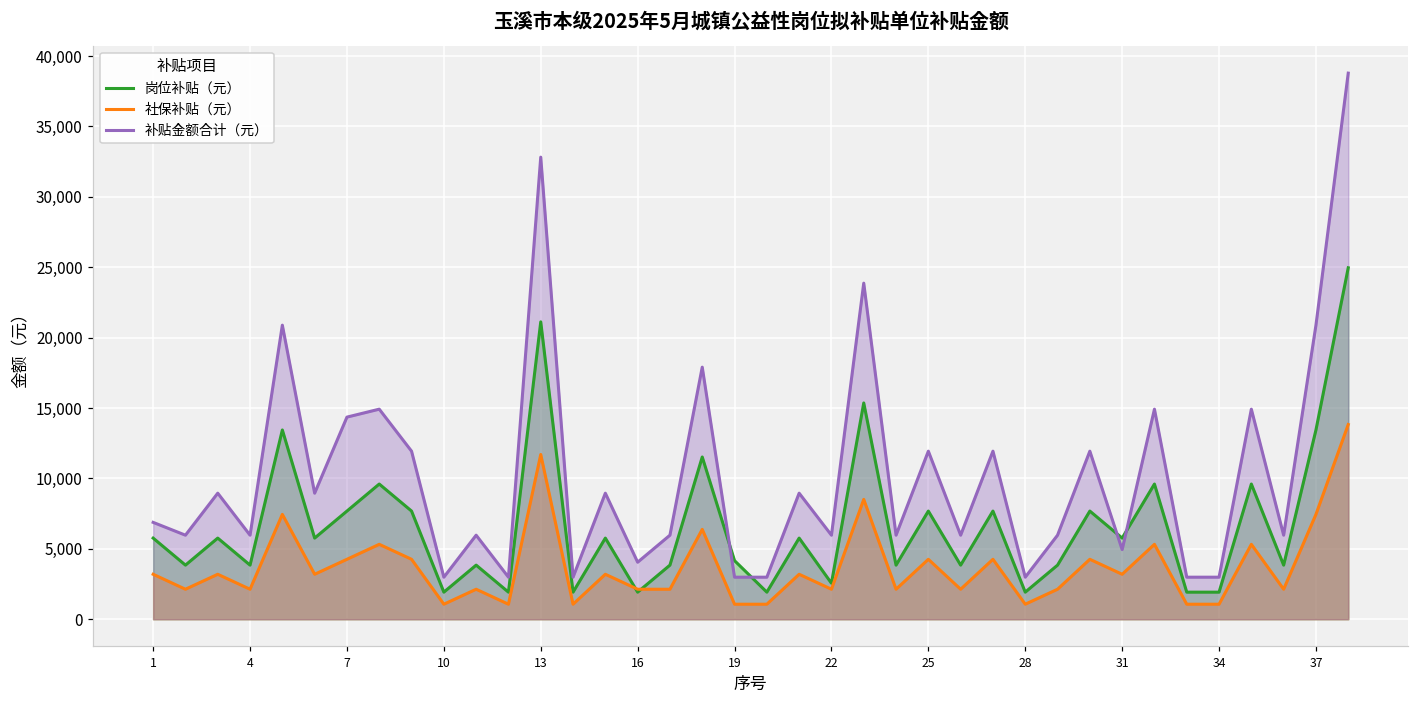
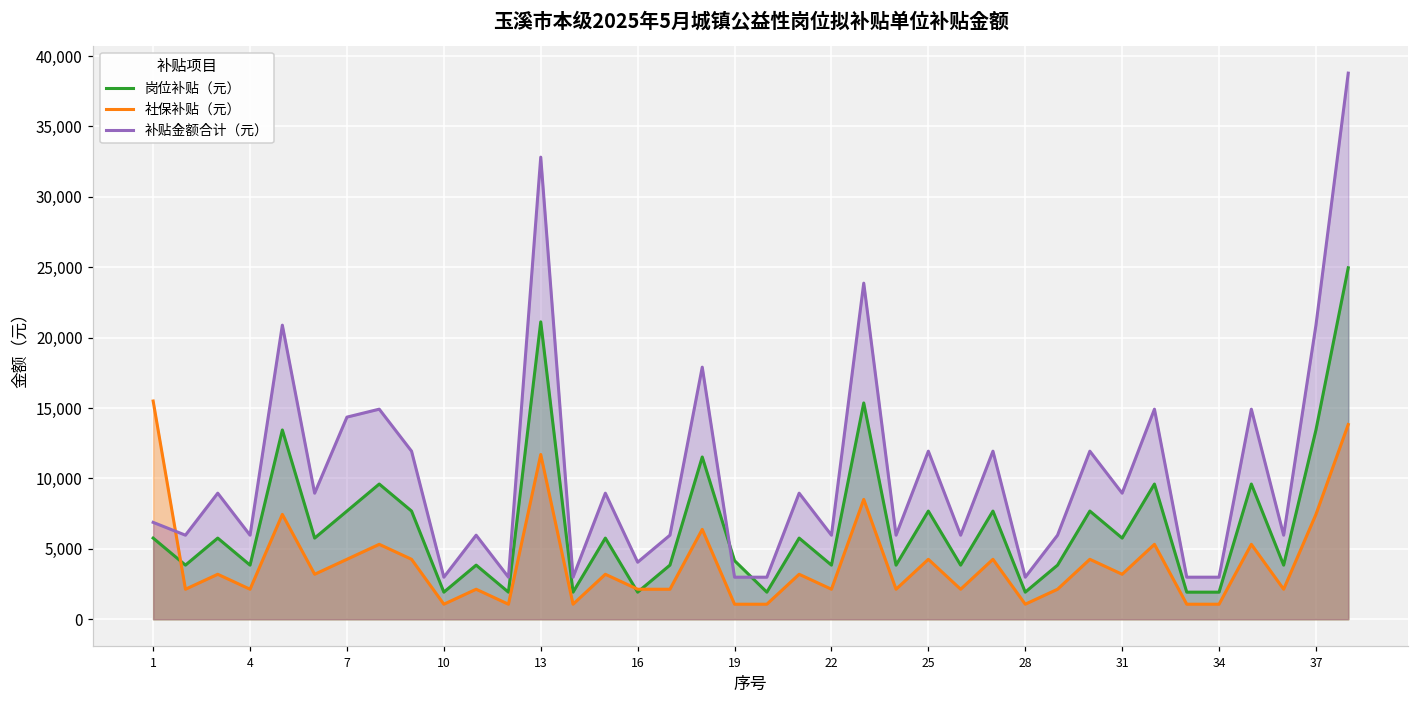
社保补贴（元）, 1: 3,200 -> 15,500
岗位补贴（元）, 22: 2,600 -> 3,800
补贴金额合计（元）, 31: 4,900 -> 9,000
